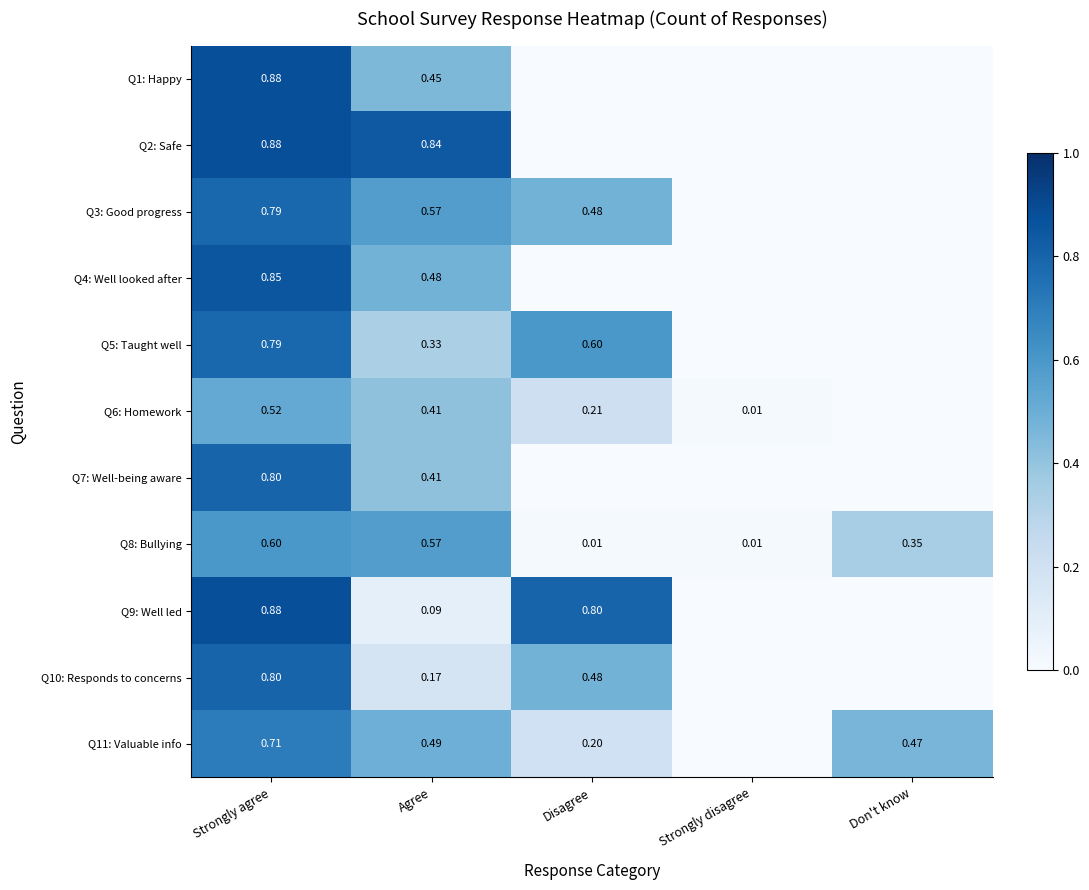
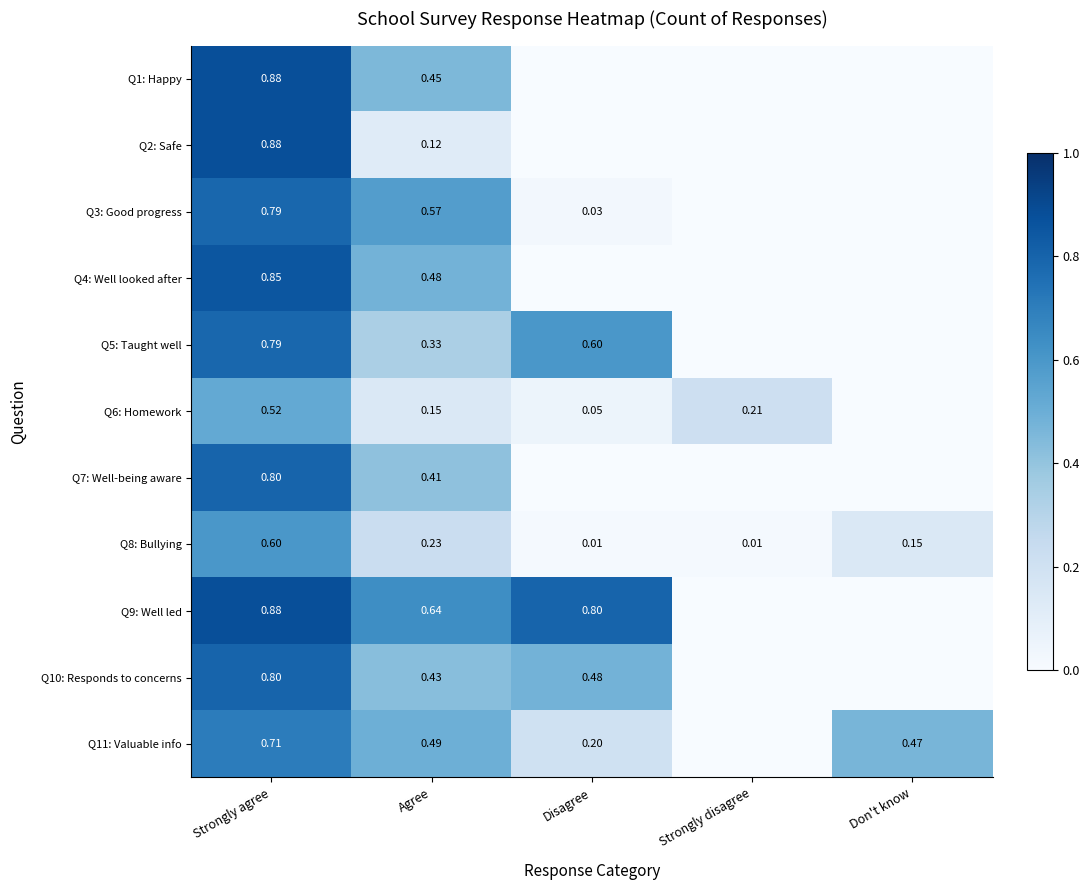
Q2: Safe, Agree: 0.84 -> 0.12
Q3: Good progress, Disagree: 0.48 -> 0.03
Q6: Homework, Agree: 0.41 -> 0.15
Q6: Homework, Disagree: 0.21 -> 0.05
Q6: Homework, Strongly disagree: 0.01 -> 0.21
Q8: Bullying, Agree: 0.57 -> 0.23
Q8: Bullying, Don't know: 0.35 -> 0.15
Q9: Well led, Agree: 0.09 -> 0.64
Q10: Responds to concerns, Agree: 0.17 -> 0.43
